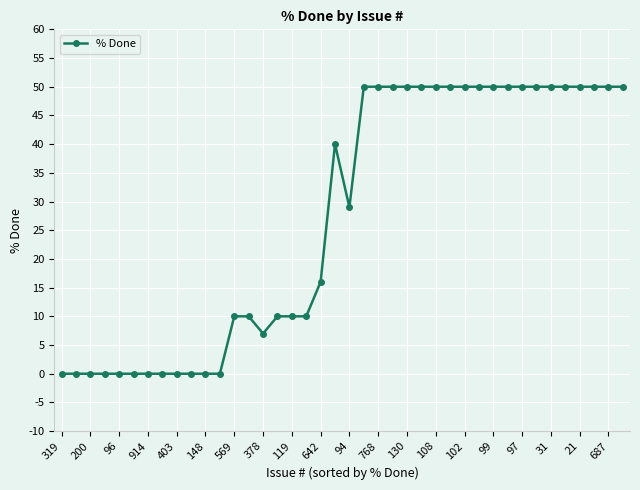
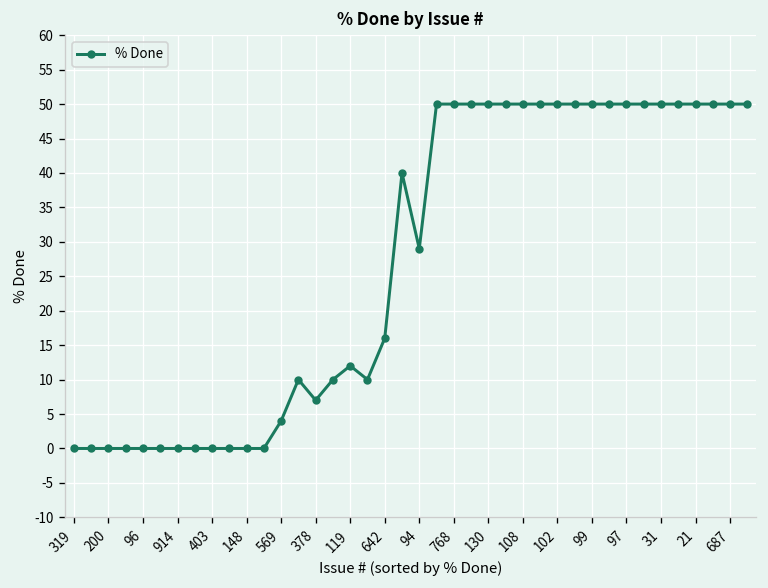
569: 10 -> 4
119: 10 -> 12
